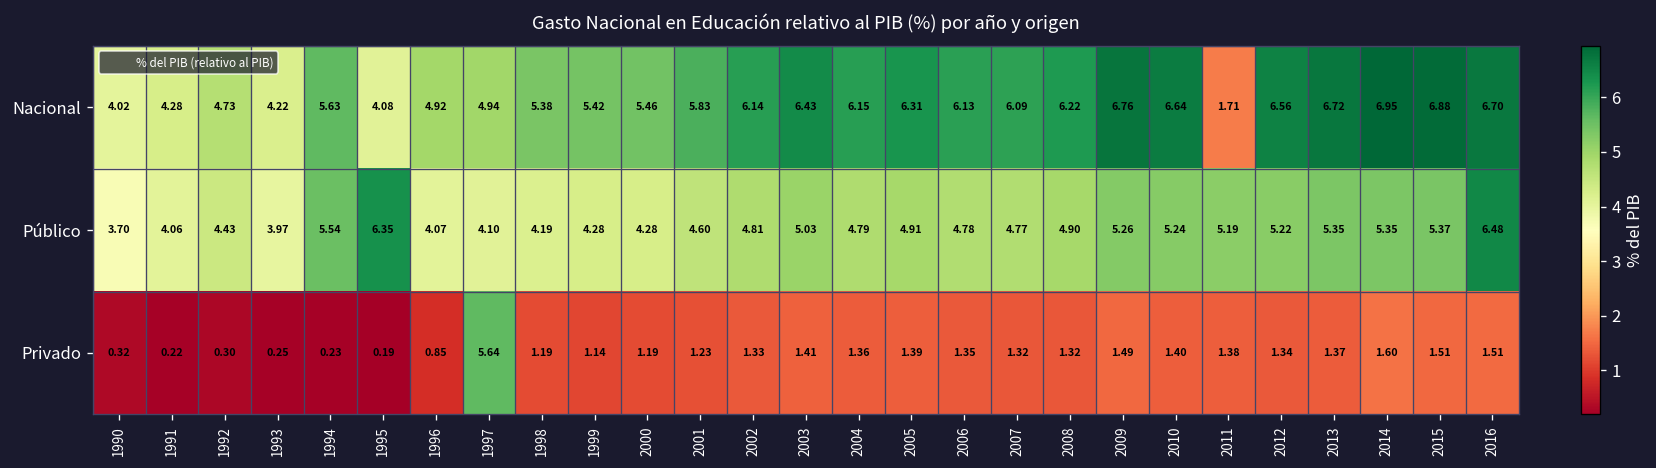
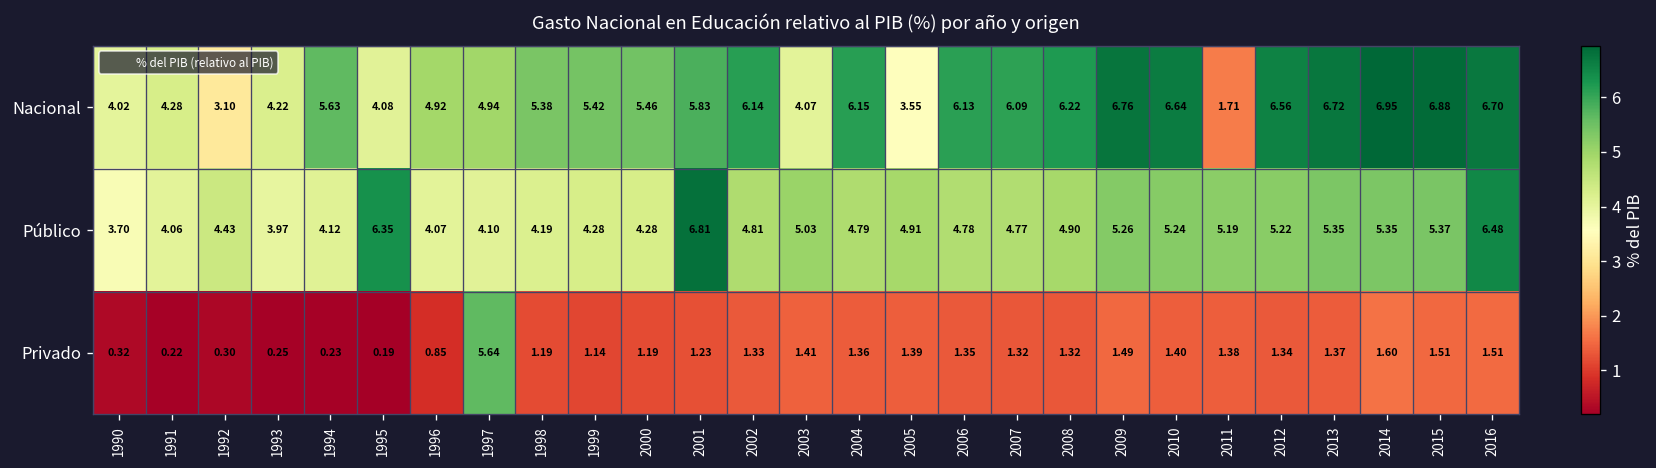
Nacional, 1992: 4.73 -> 3.10
Nacional, 2003: 6.43 -> 4.07
Nacional, 2005: 6.31 -> 3.55
Público, 1994: 5.54 -> 4.12
Público, 2001: 4.60 -> 6.81
